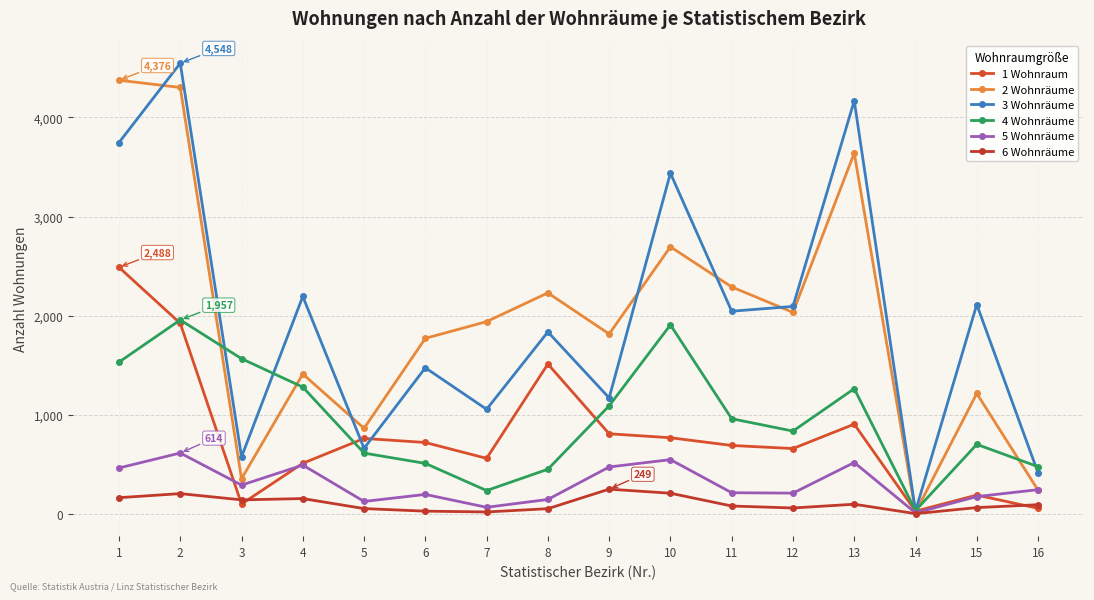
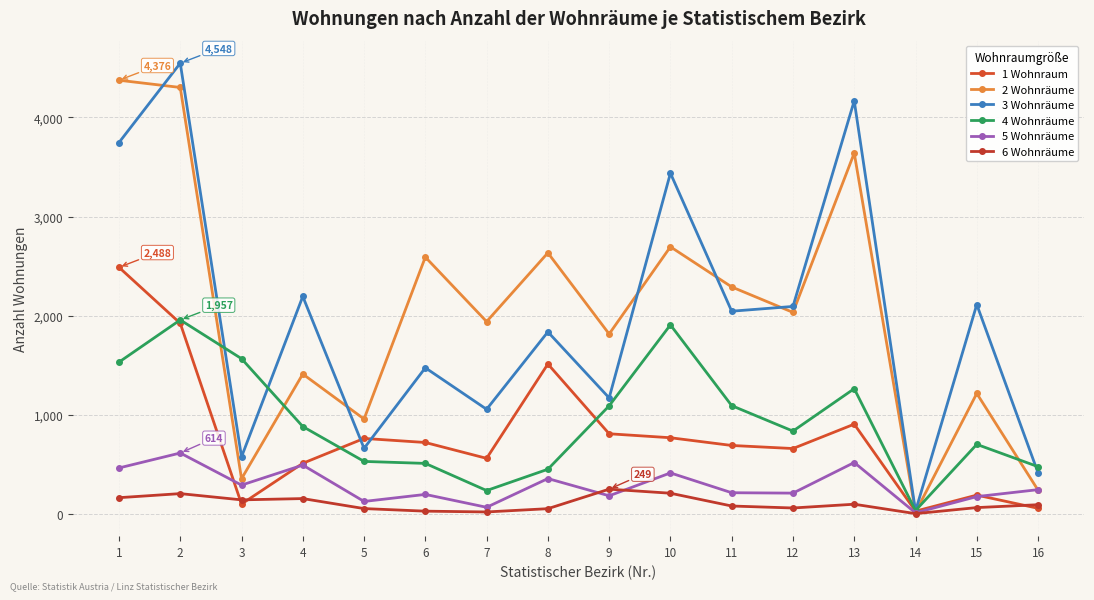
4 Wohnräume, 4: 1,300 -> 900
2 Wohnräume, 5: 900 -> 1,000
4 Wohnräume, 5: 600 -> 500
2 Wohnräume, 6: 1,800 -> 2,600
2 Wohnräume, 8: 2,200 -> 2,600
5 Wohnräume, 8: 100 -> 400
5 Wohnräume, 9: 500 -> 200
5 Wohnräume, 10: 500 -> 400
4 Wohnräume, 11: 1,000 -> 1,100
